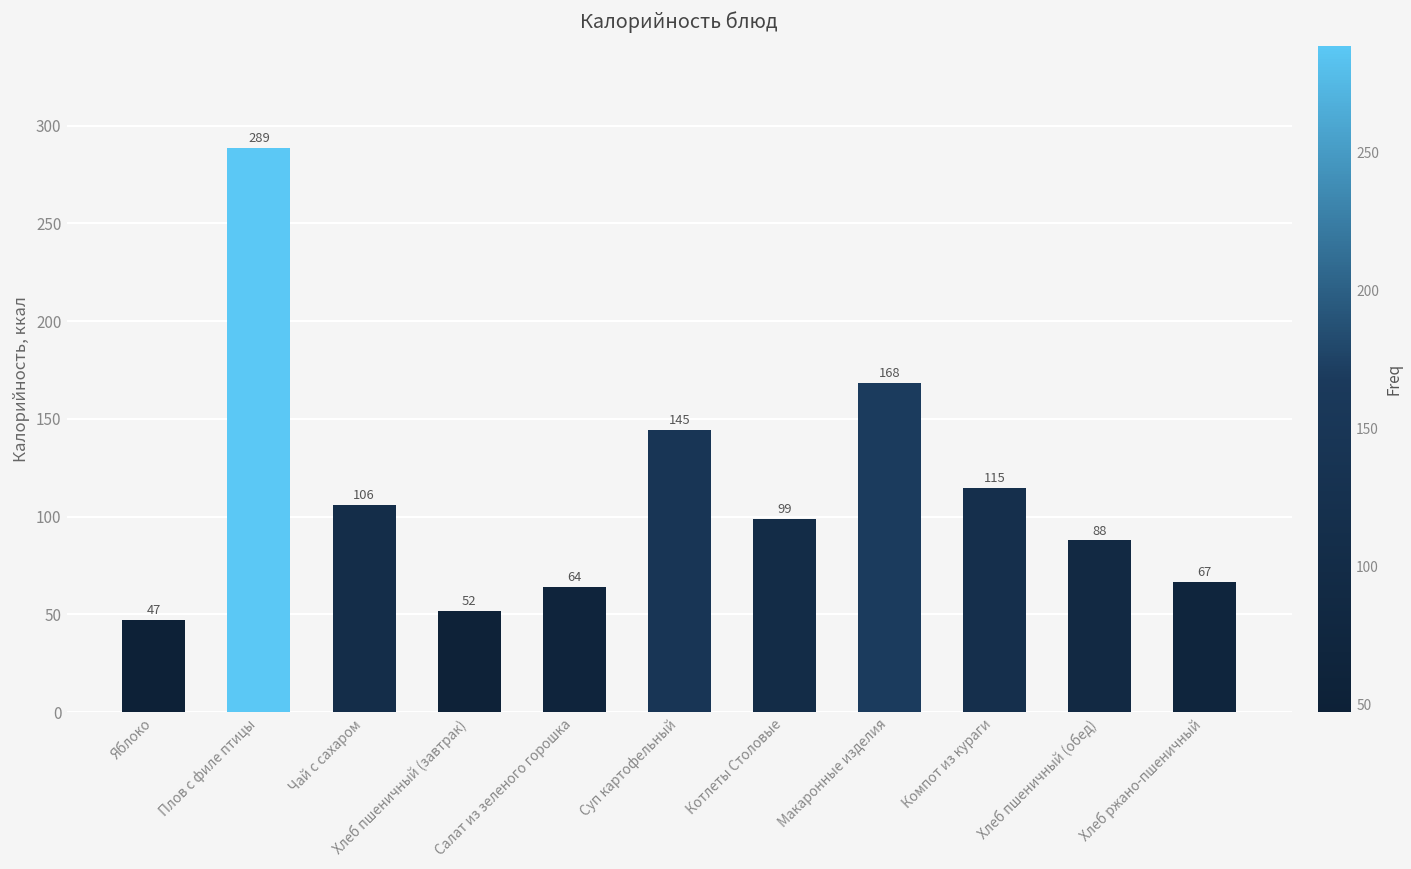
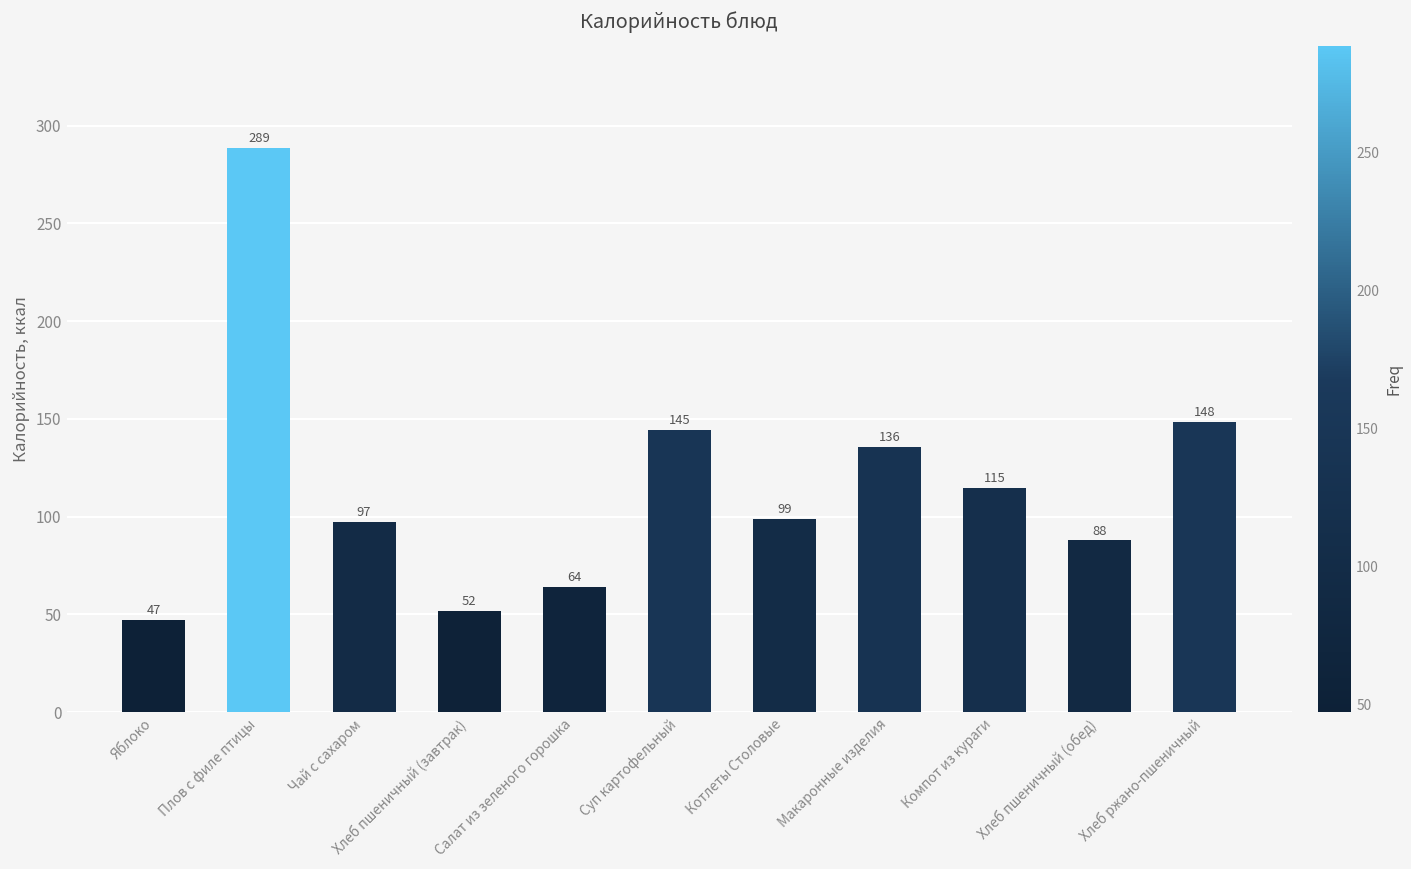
Чай с сахаром: 106 -> 97
Макаронные изделия: 168 -> 136
Хлеб ржано-пшеничный: 67 -> 148
